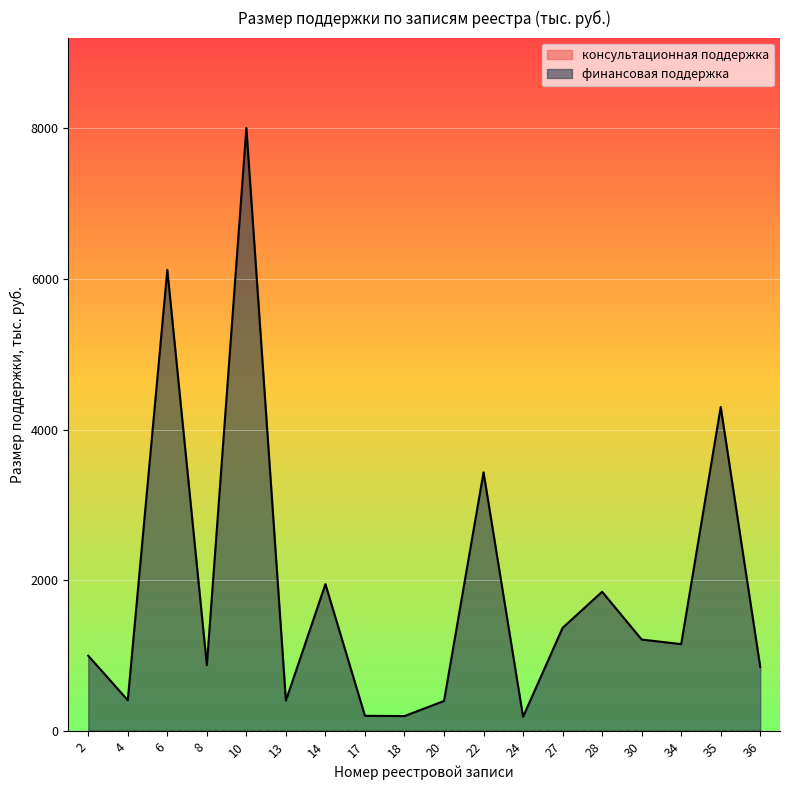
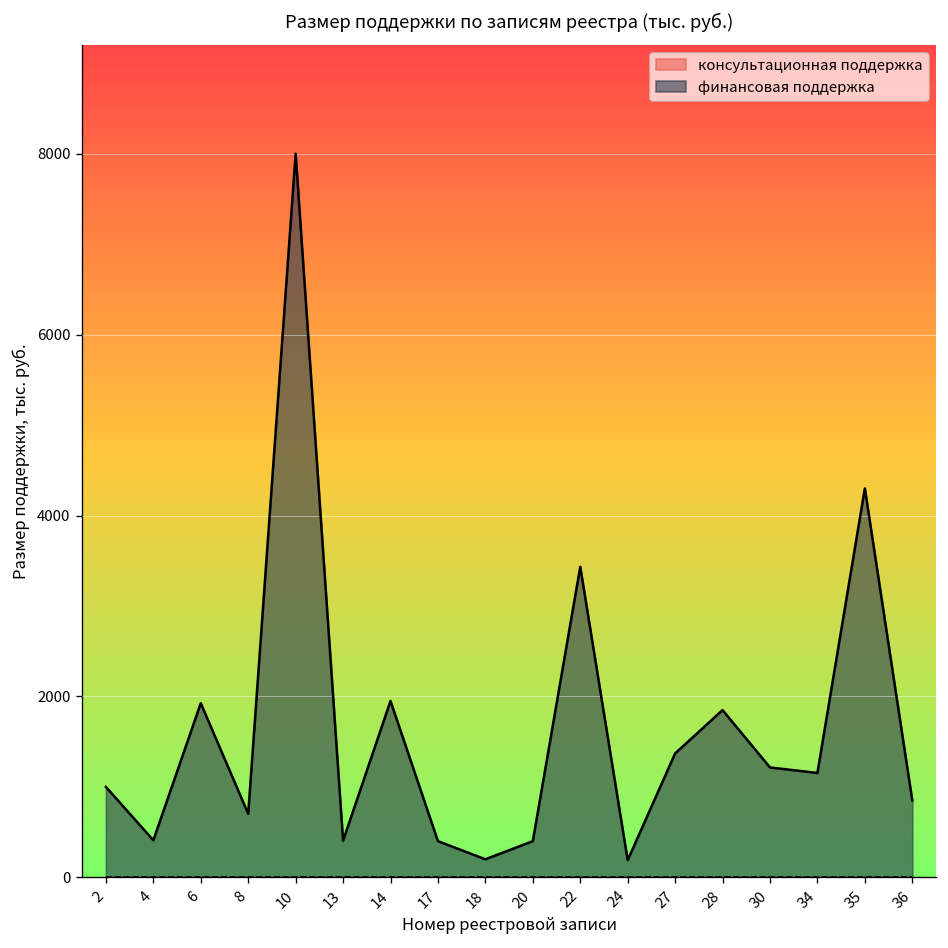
финансовая поддержка, 6: 6100 -> 1900
финансовая поддержка, 8: 900 -> 700
финансовая поддержка, 17: 200 -> 400
